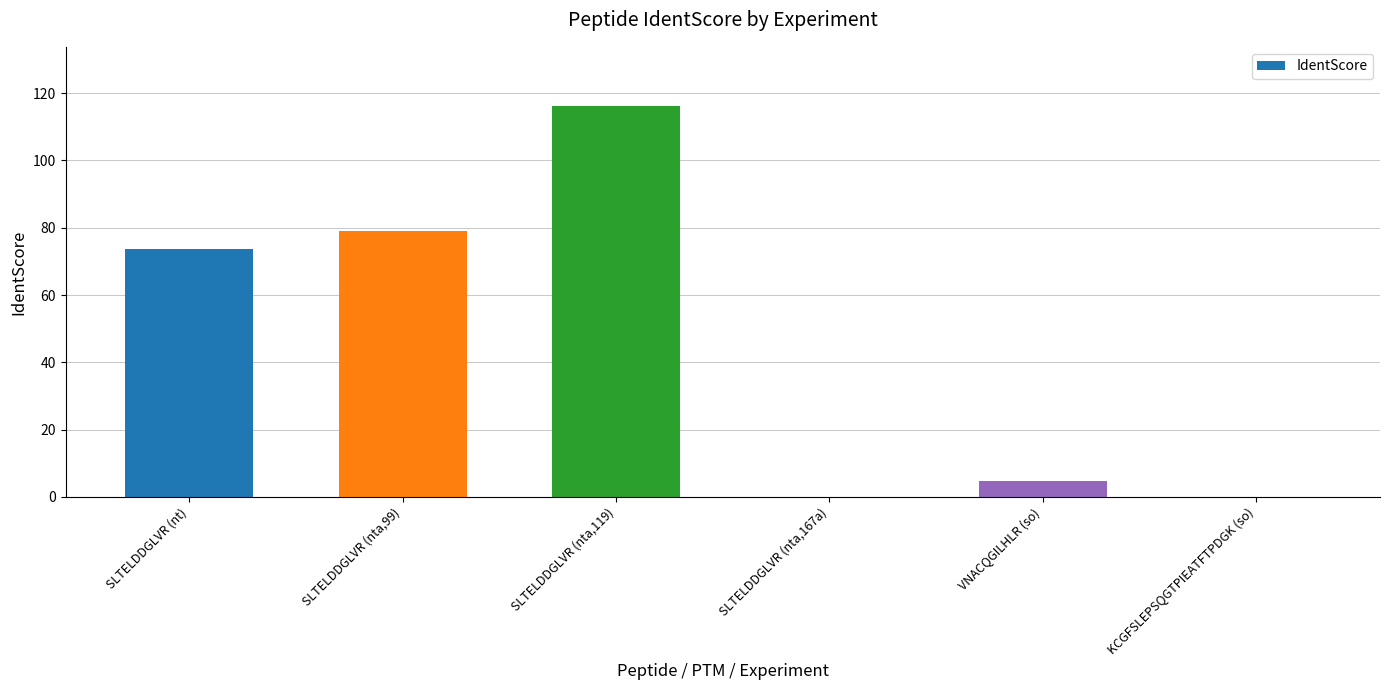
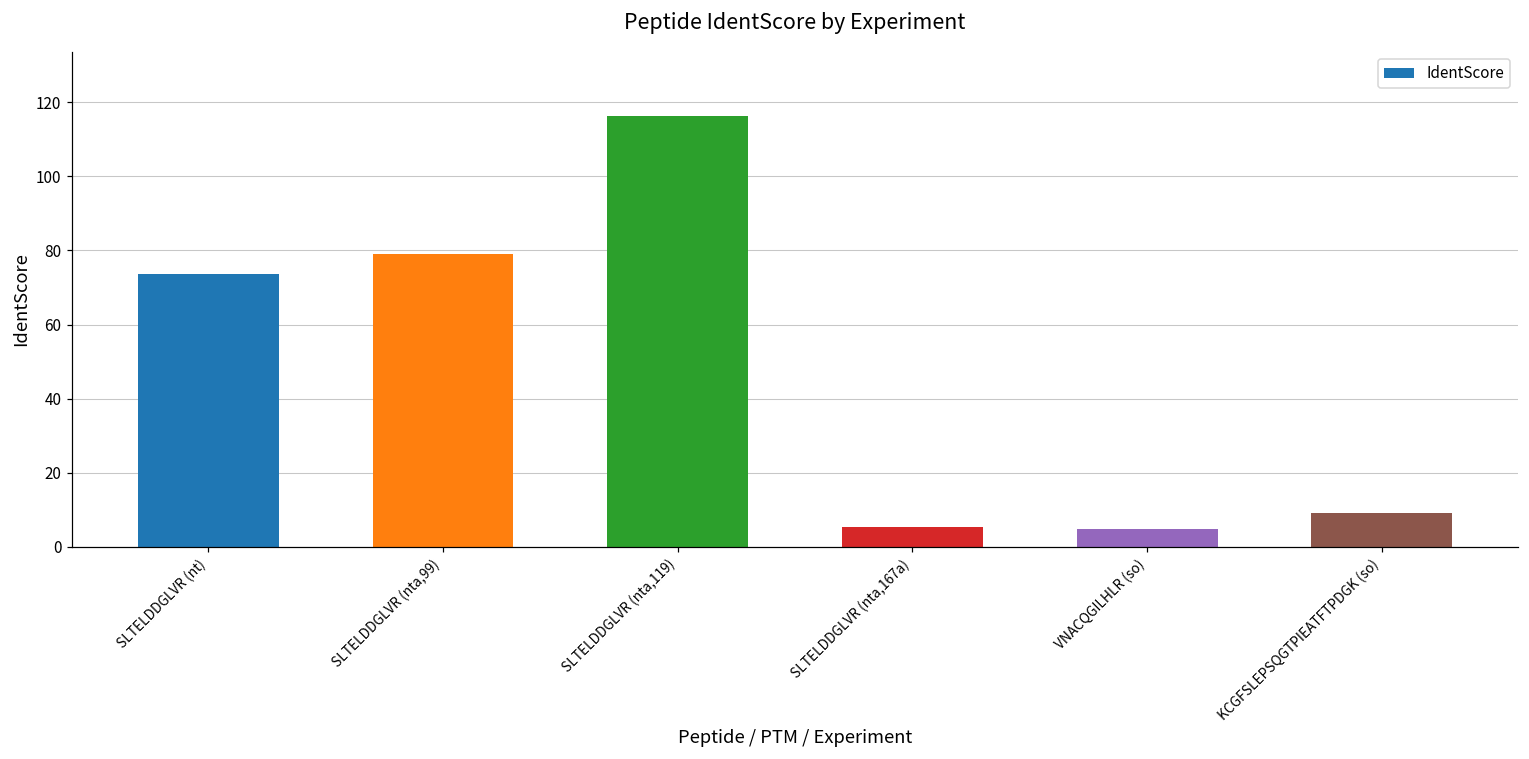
SLTELDDGLVR (nta,167a): 0 -> 5
KCGFSLEPSQGTPIEATFTPDGK (so): 0 -> 9
